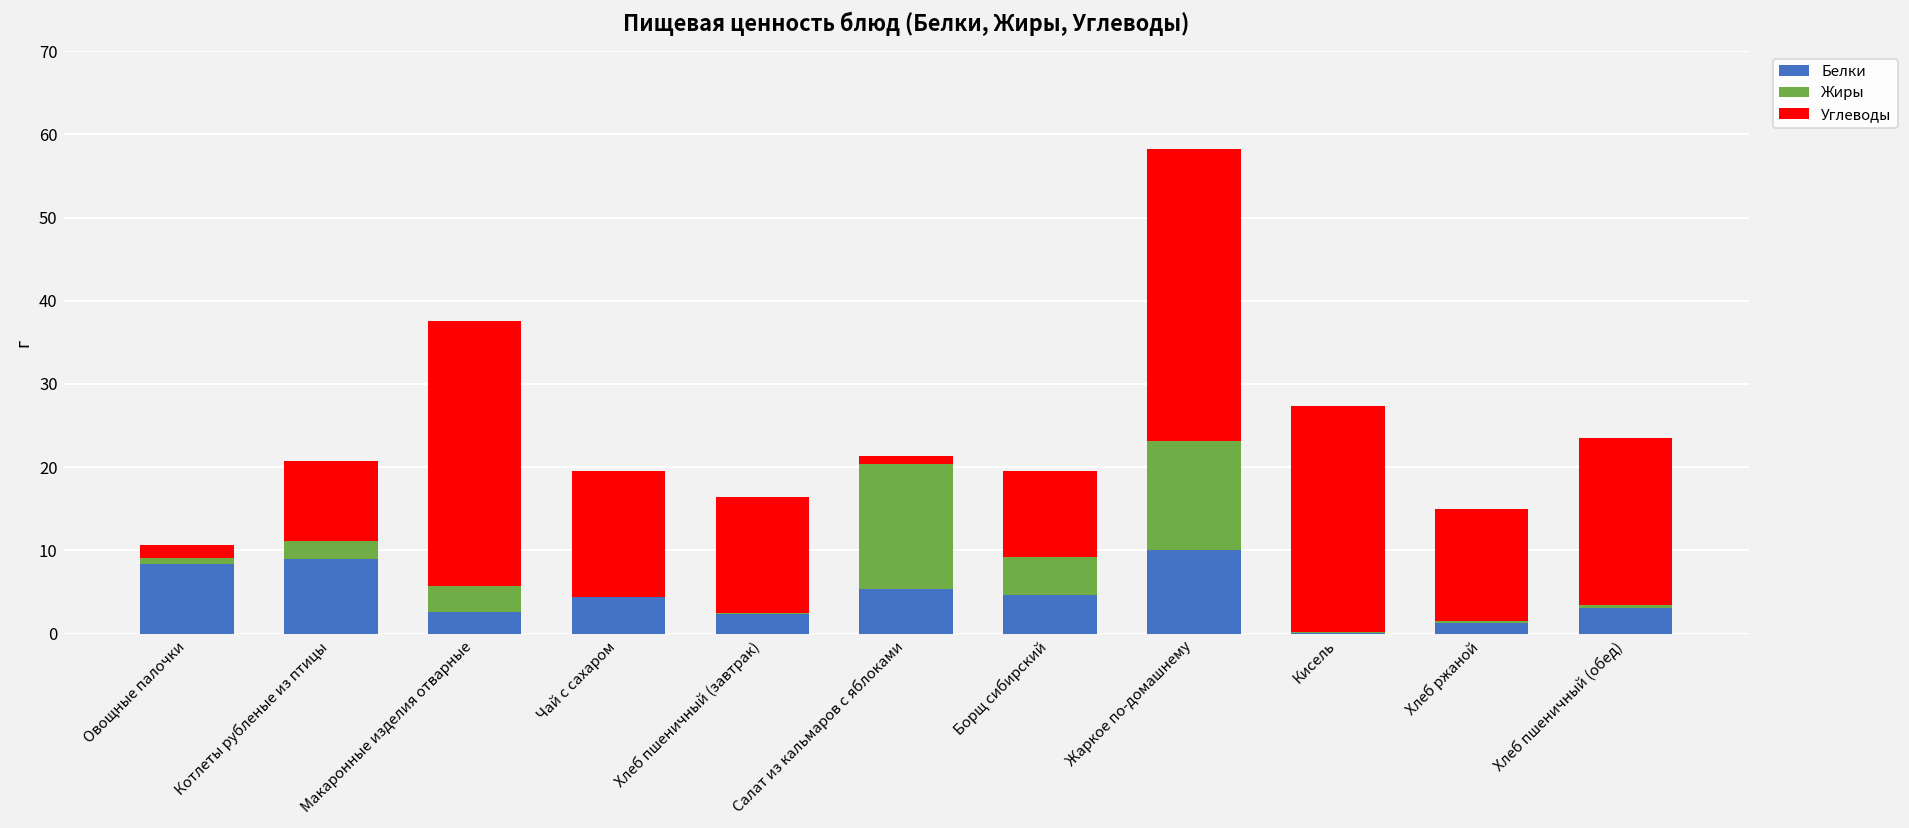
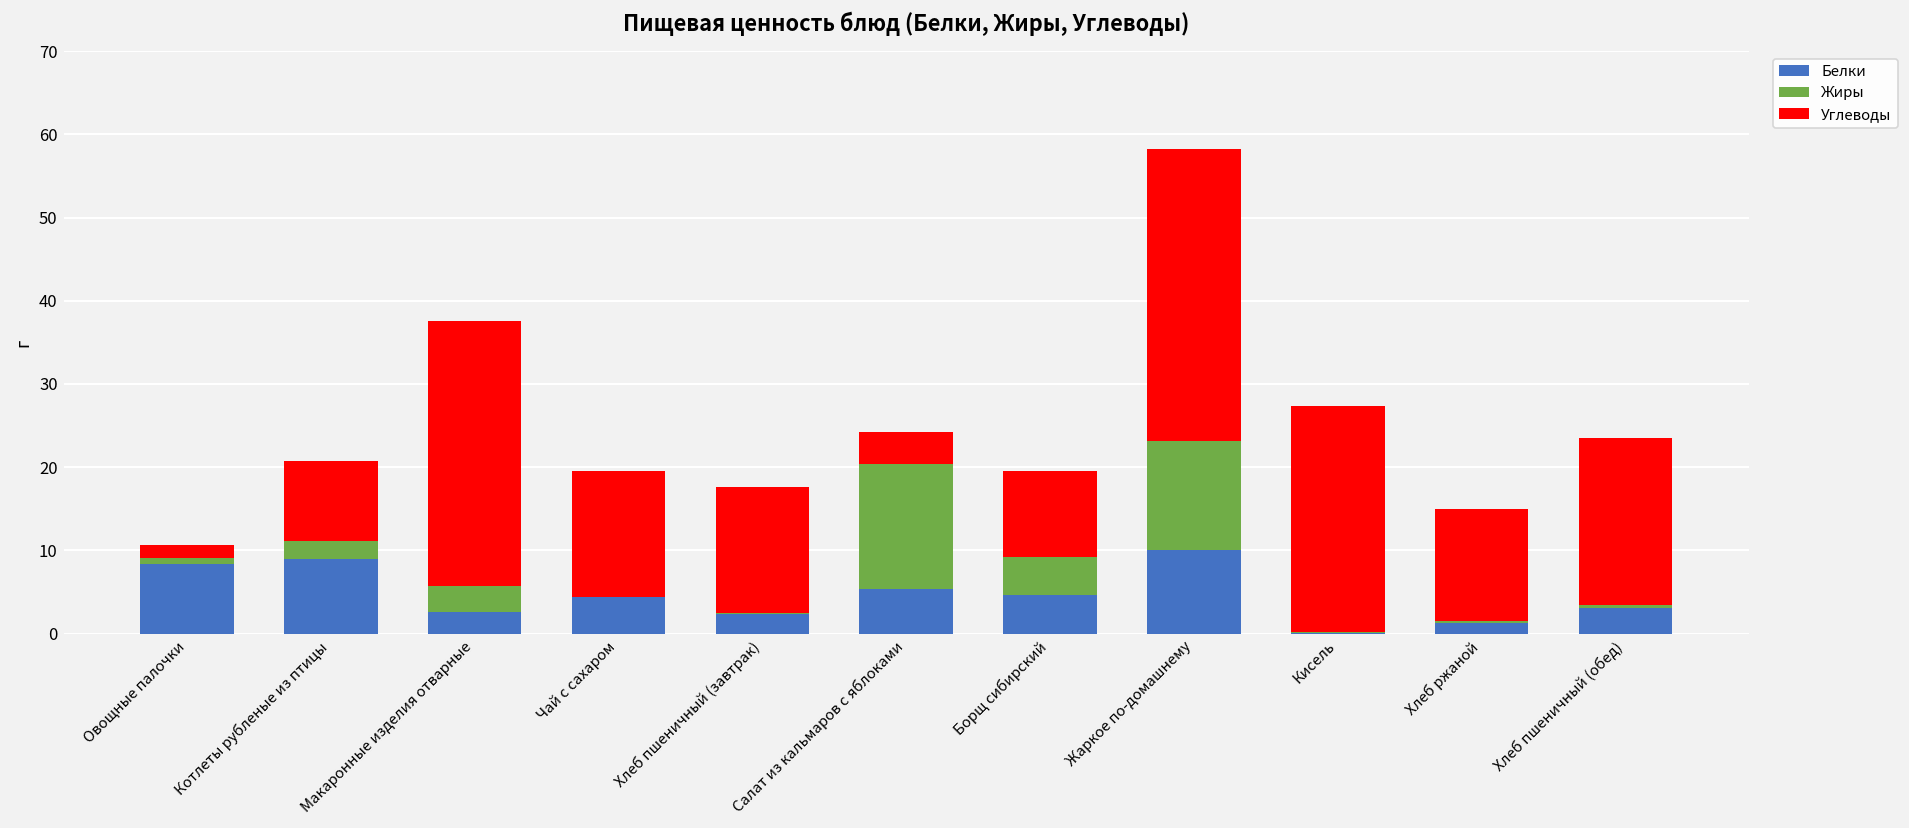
Углеводы, Хлеб пшеничный (завтрак): 14 -> 15
Углеводы, Салат из кальмаров с яблоками: 1 -> 4
